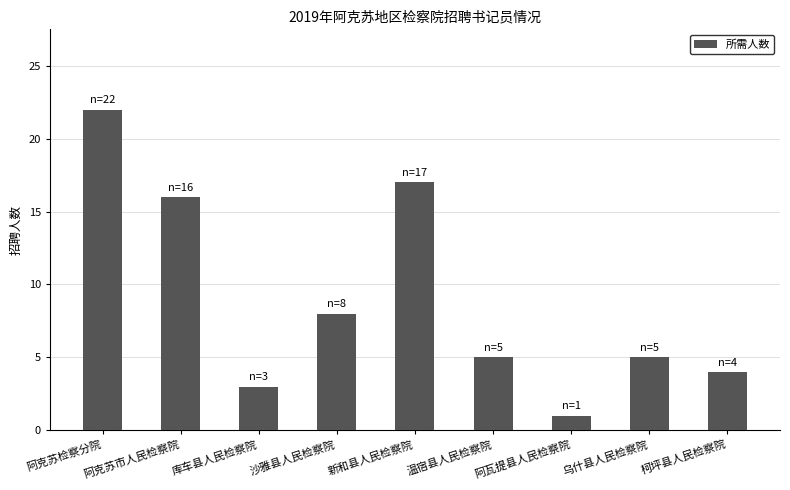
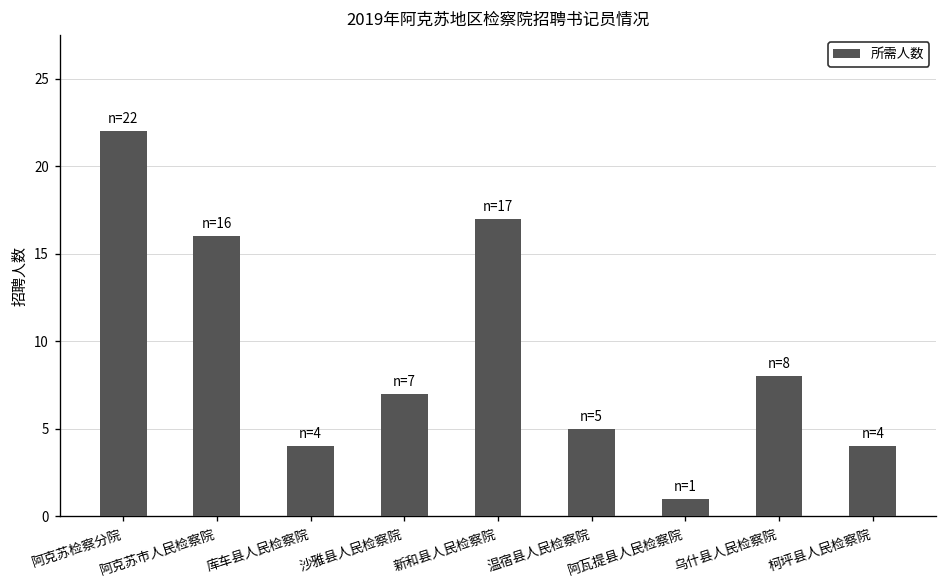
库车县人民检察院: 3 -> 4
沙雅县人民检察院: 8 -> 7
乌什县人民检察院: 5 -> 8
